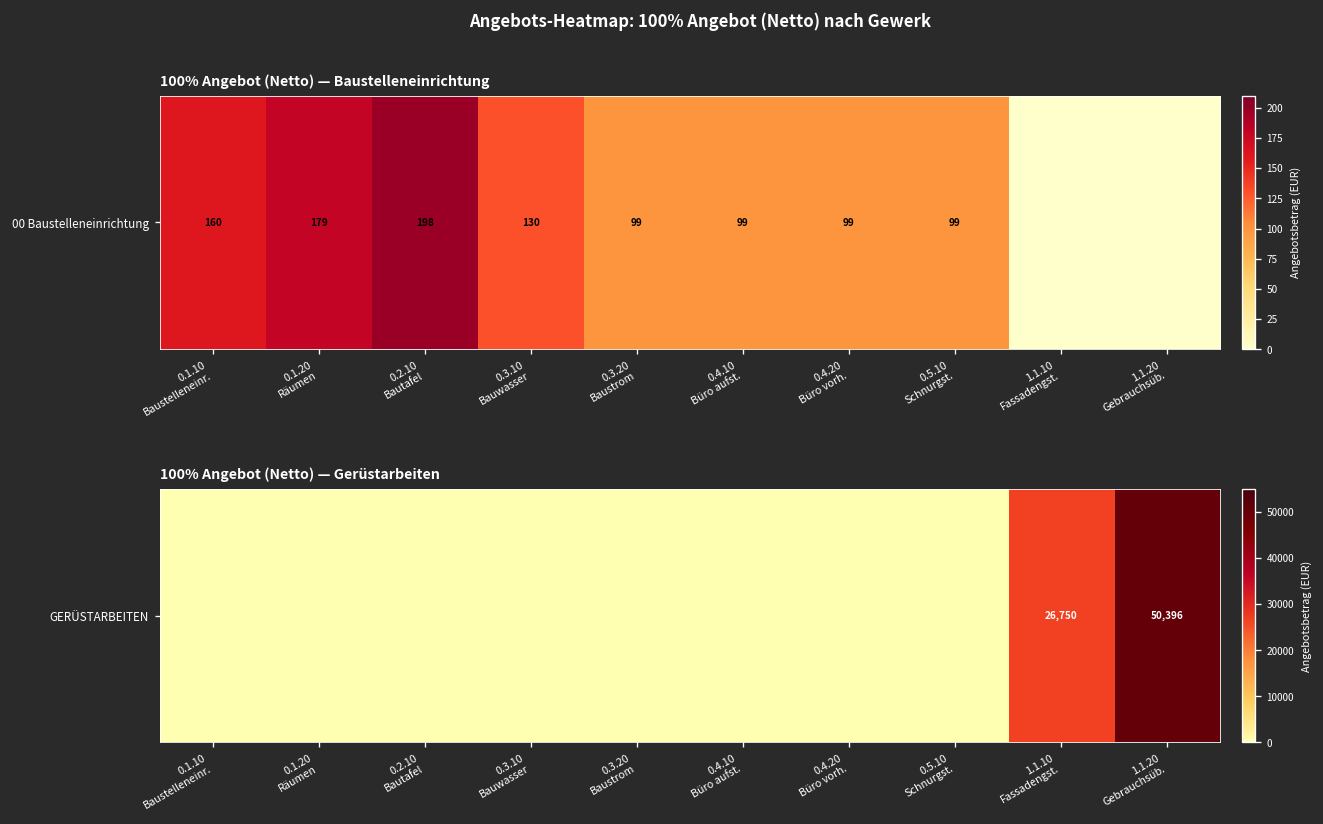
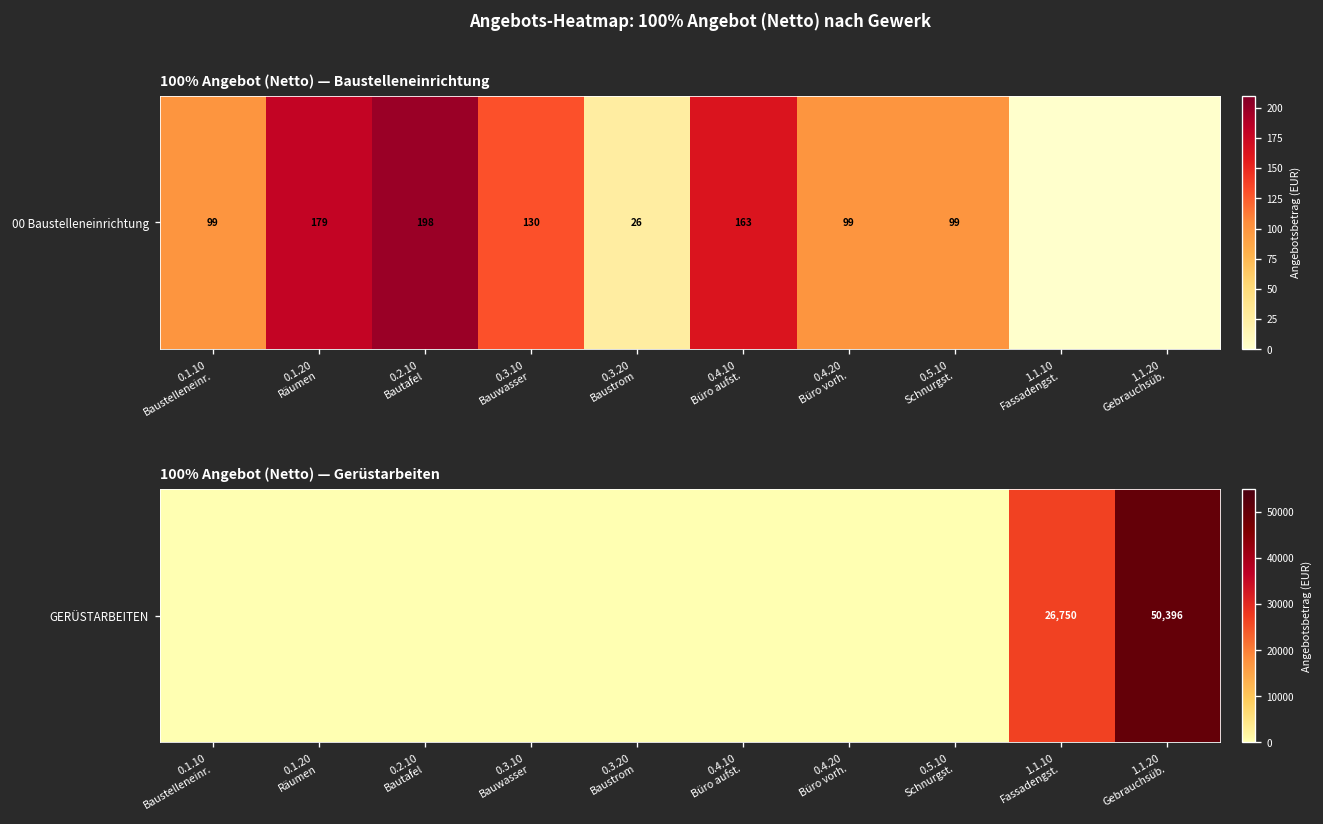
100% Angebot (Netto) — Baustelleneinrichtung, 00 Baustelleneinrichtung, 0.1.10 Baustelleneinr.: 160 -> 99
100% Angebot (Netto) — Baustelleneinrichtung, 00 Baustelleneinrichtung, 0.3.20 Baustrom: 99 -> 26
100% Angebot (Netto) — Baustelleneinrichtung, 00 Baustelleneinrichtung, 0.4.10 Büro aufst.: 99 -> 163
